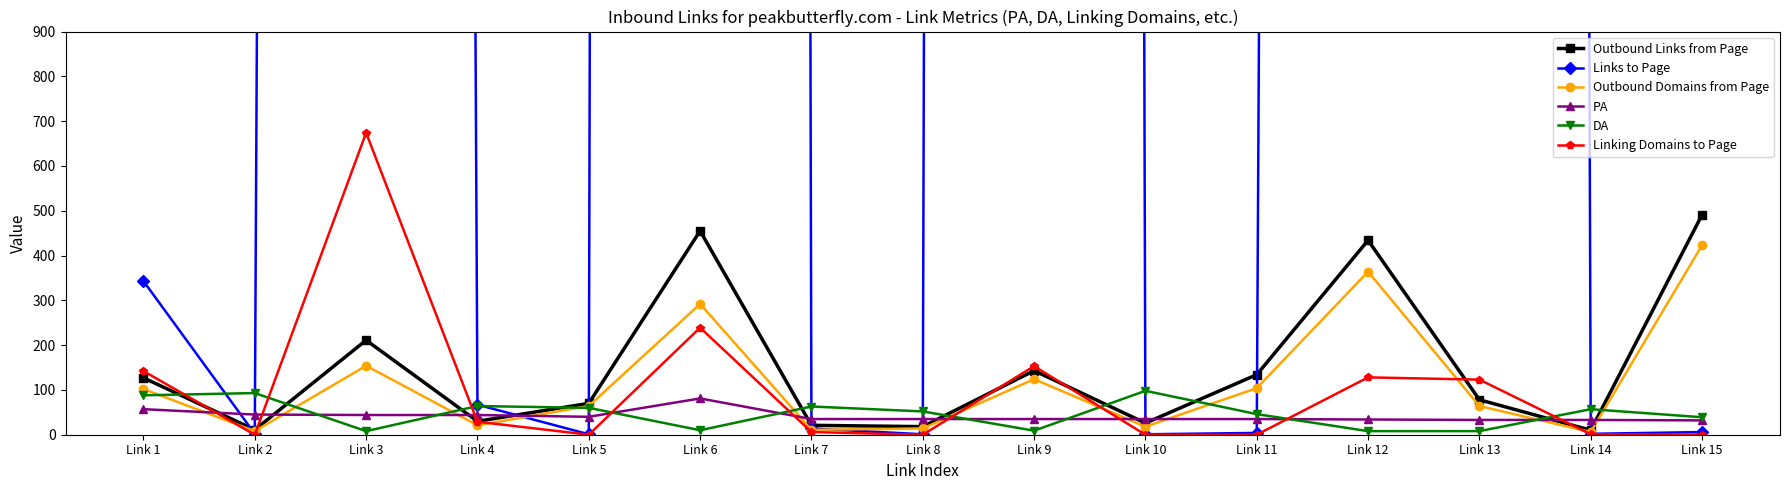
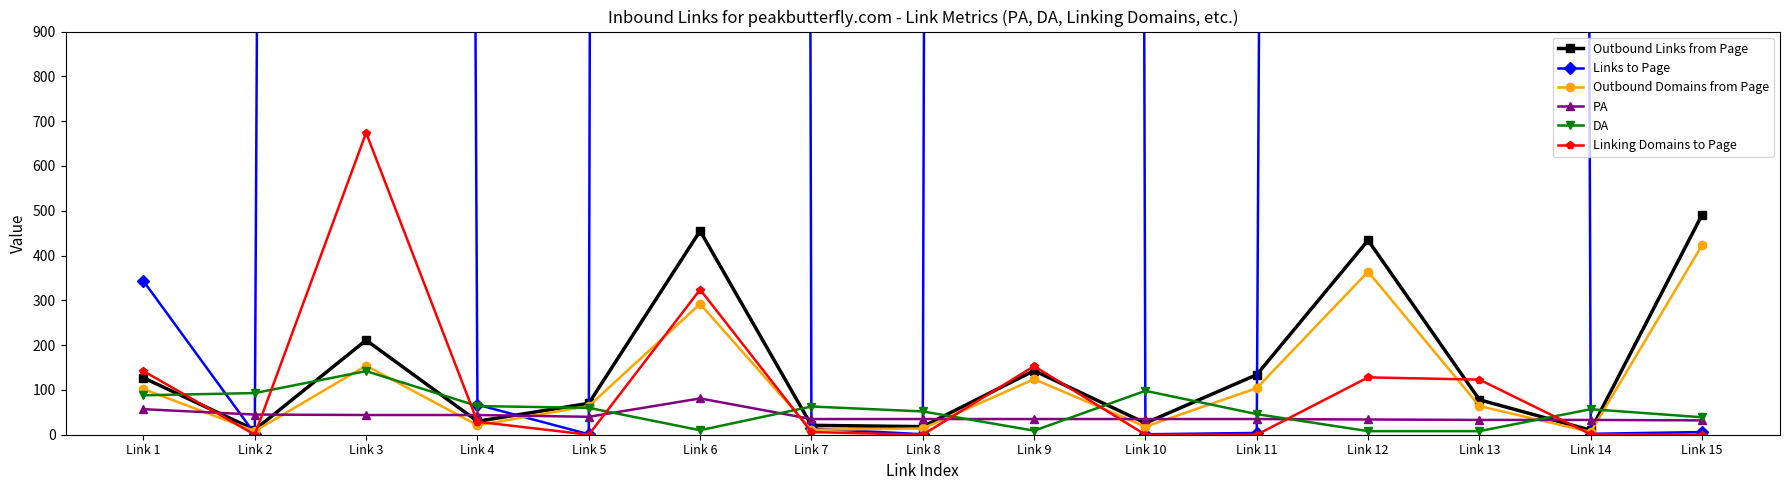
DA, Link 3: 10 -> 140
Linking Domains to Page, Link 6: 240 -> 320
